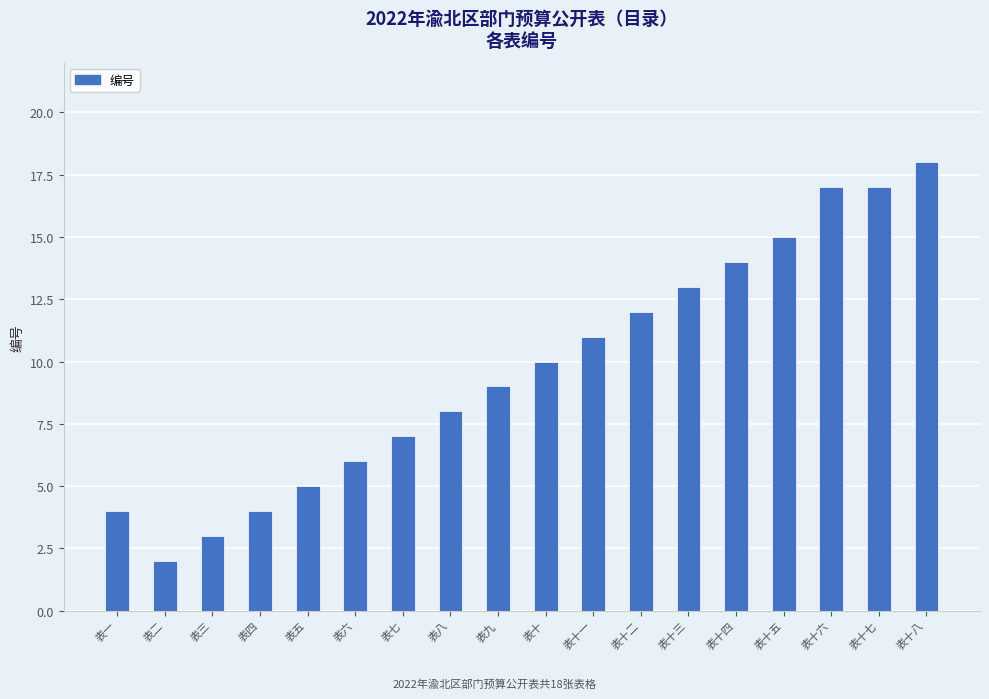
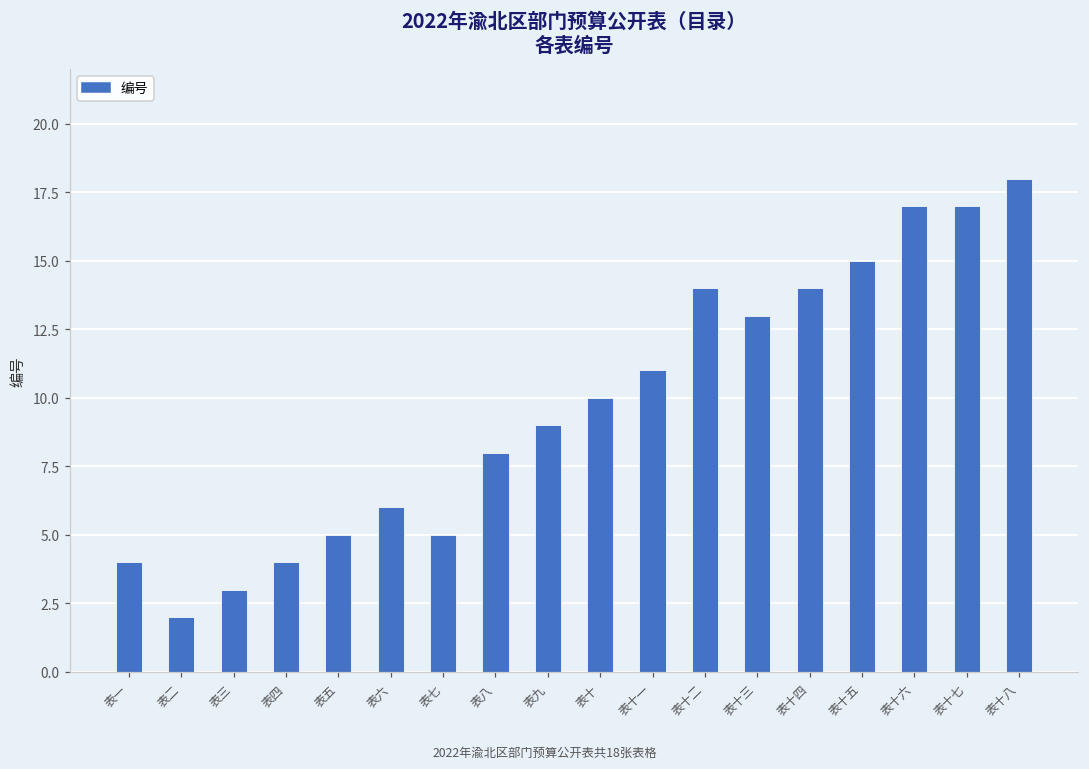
表七: 7 -> 5
表十二: 12 -> 14
